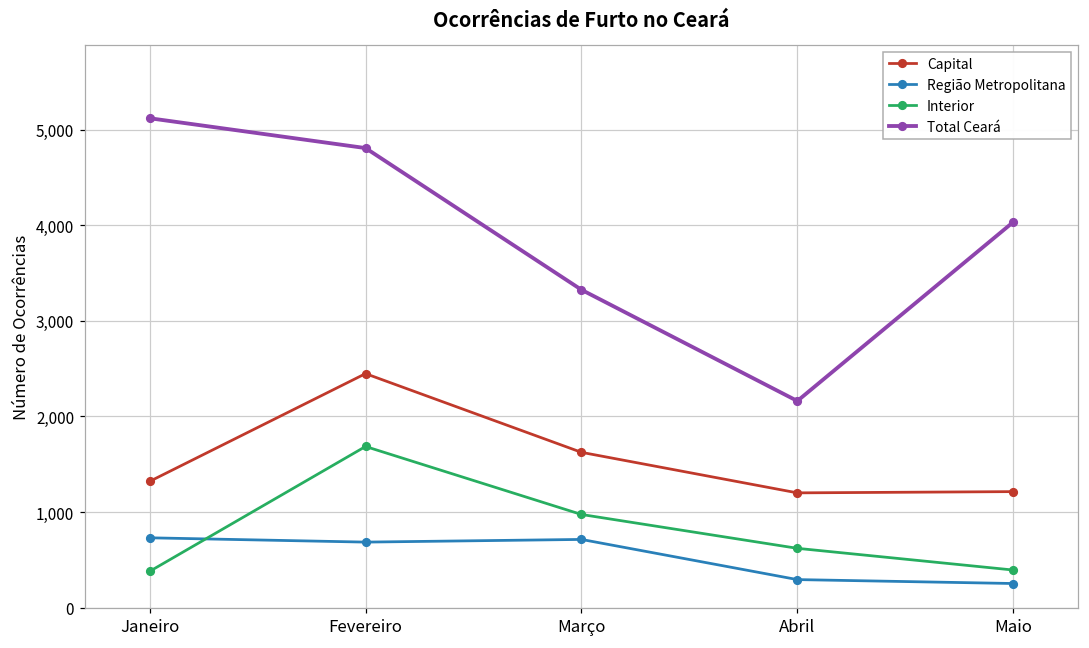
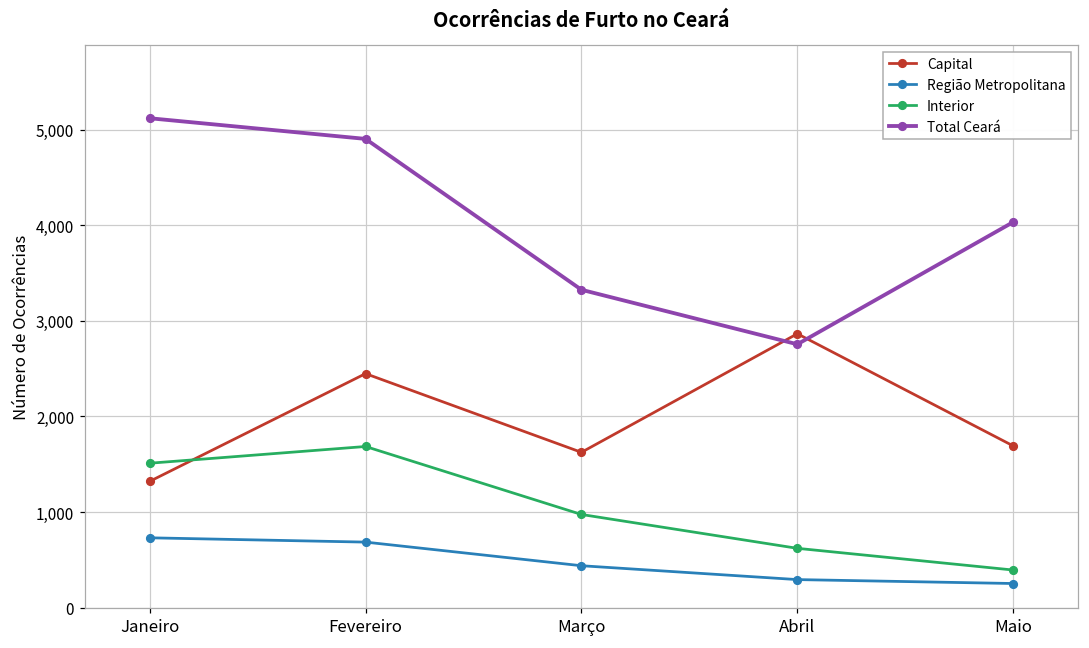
Interior, Janeiro: 400 -> 1,500
Total Ceará, Fevereiro: 4,800 -> 4,900
Região Metropolitana, Março: 700 -> 400
Capital, Abril: 1,200 -> 2,900
Total Ceará, Abril: 2,200 -> 2,800
Capital, Maio: 1,200 -> 1,700
